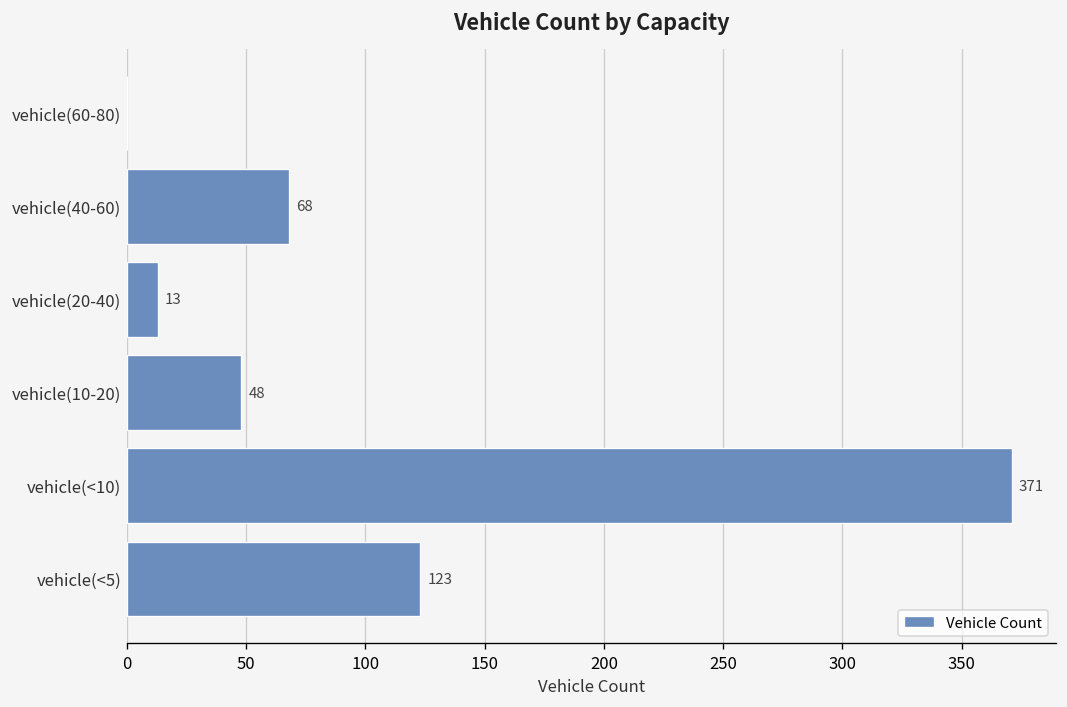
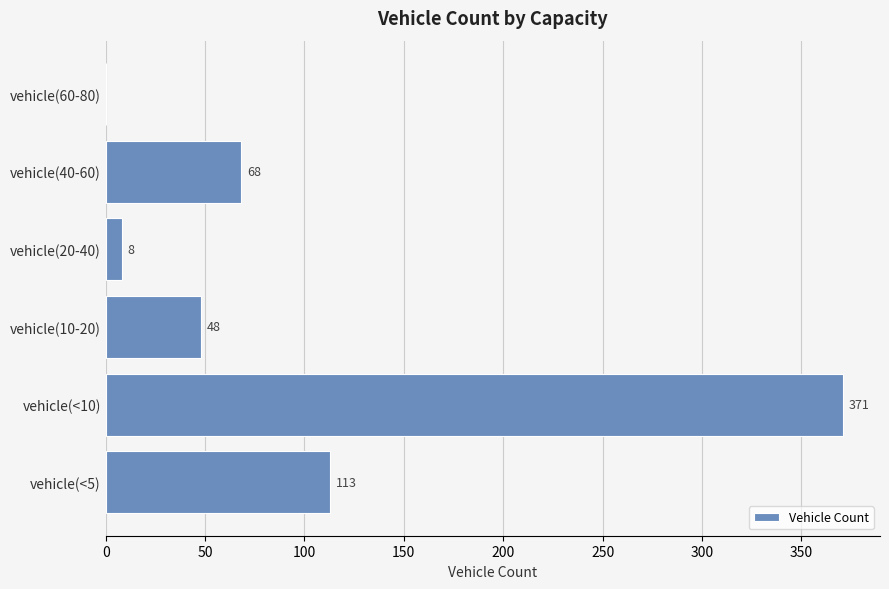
vehicle(20-40): 13 -> 8
vehicle(<5): 123 -> 113
